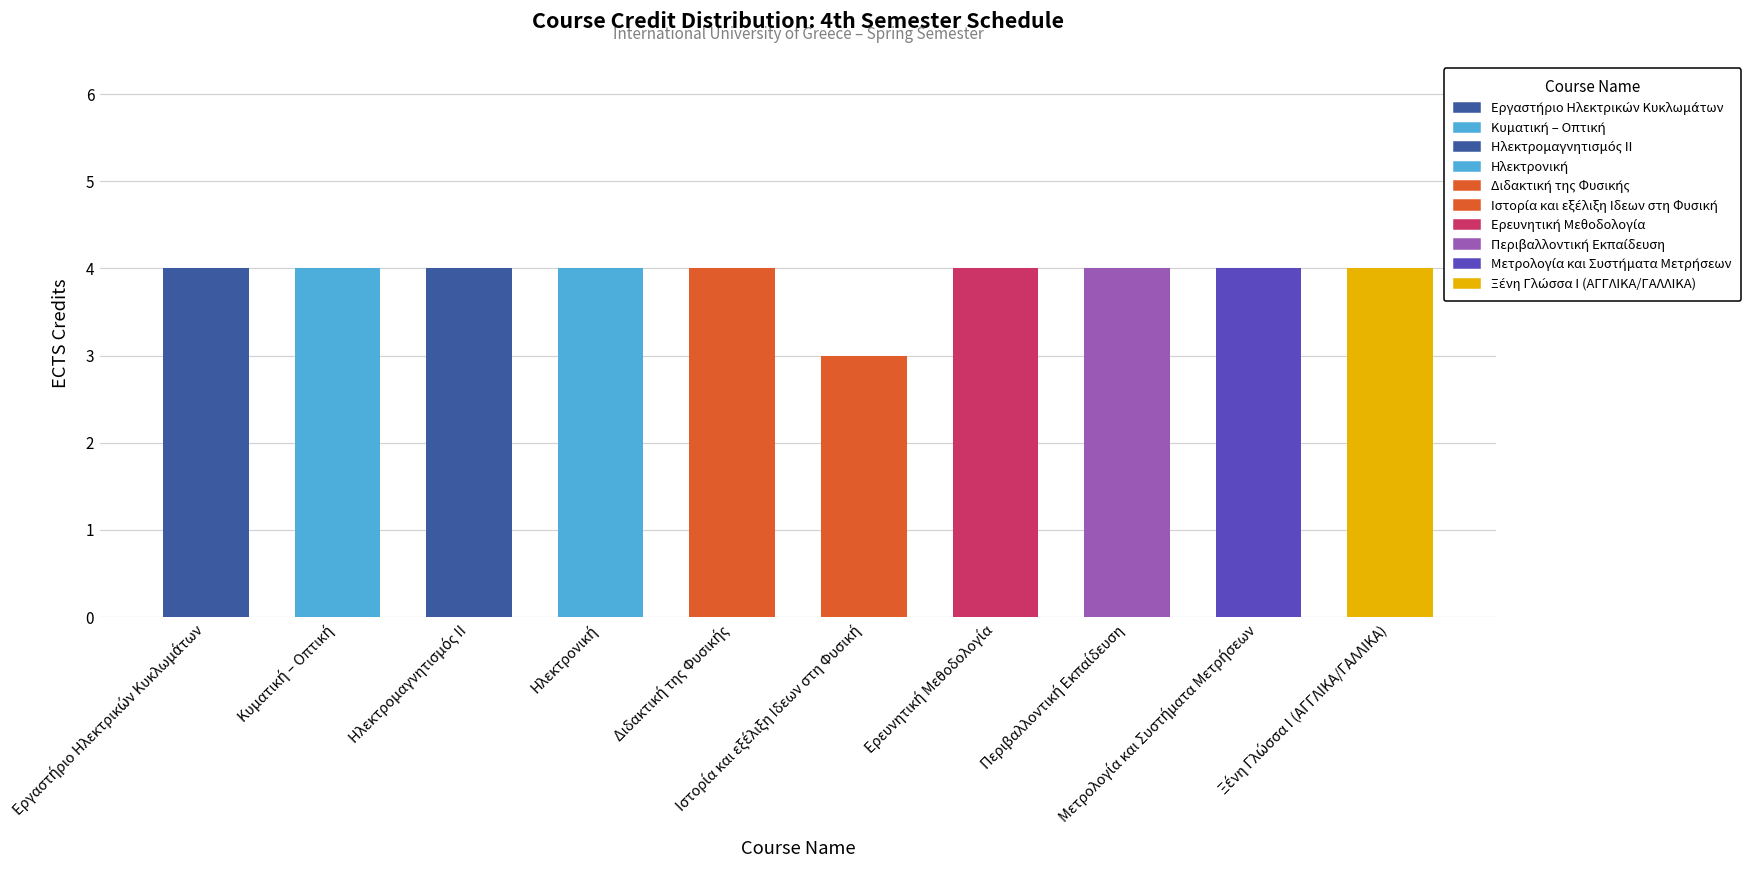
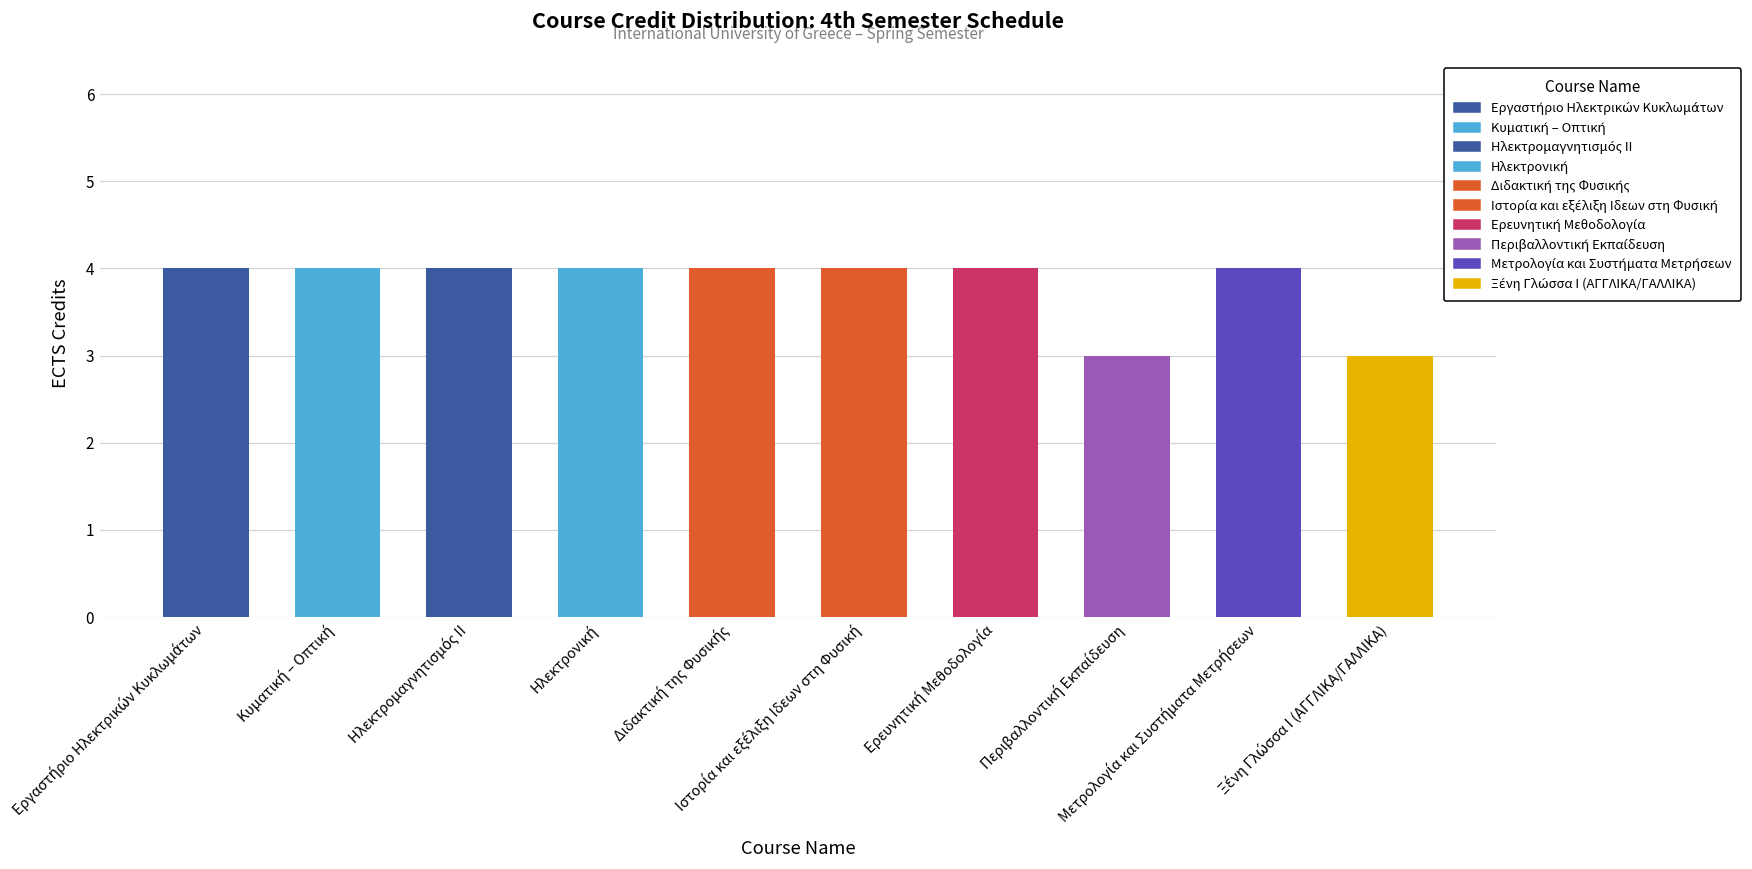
Ιστορία και εξέλιξη Ιδεων στη Φυσική: 3 -> 4
Περιβαλλοντική Εκπαίδευση: 4 -> 3
Ξένη Γλώσσα Ι (ΑΓΓΛΙΚΑ/ΓΑΛΛΙΚΑ): 4 -> 3
